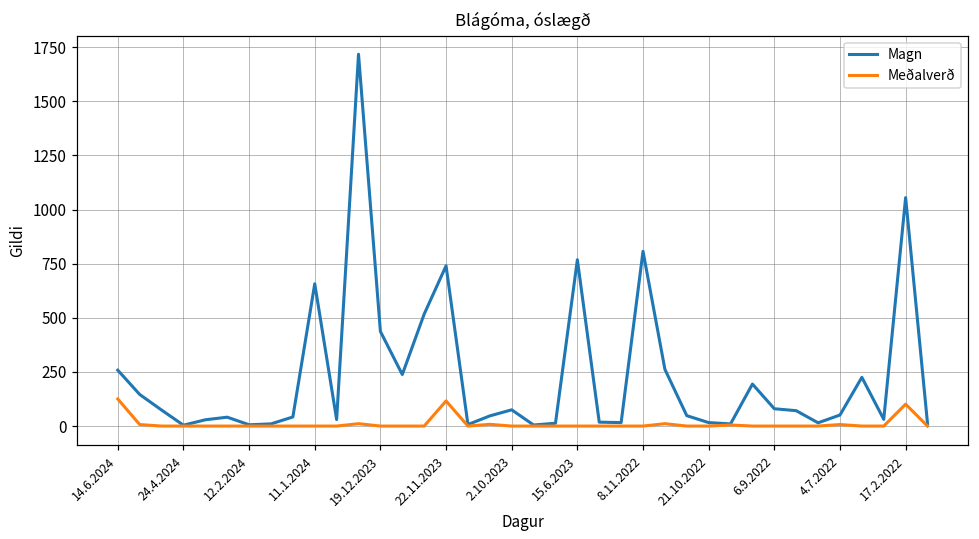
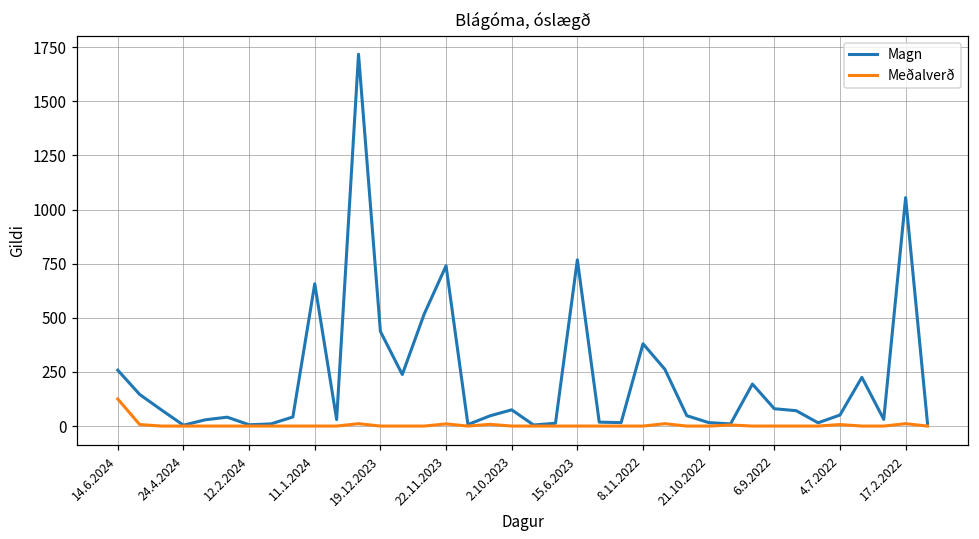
Meðalverð, 22.11.2023: 120 -> 10
Magn, 8.11.2022: 810 -> 380
Meðalverð, 17.2.2022: 100 -> 10
